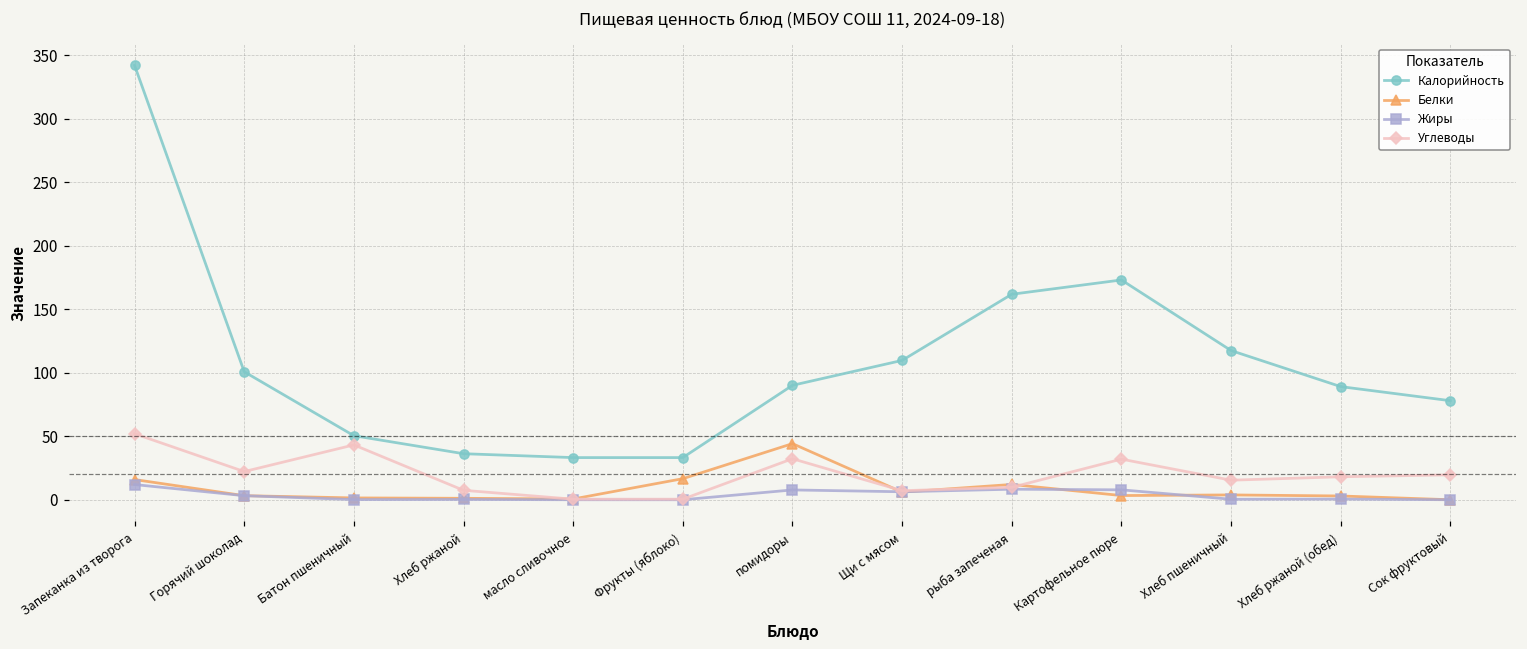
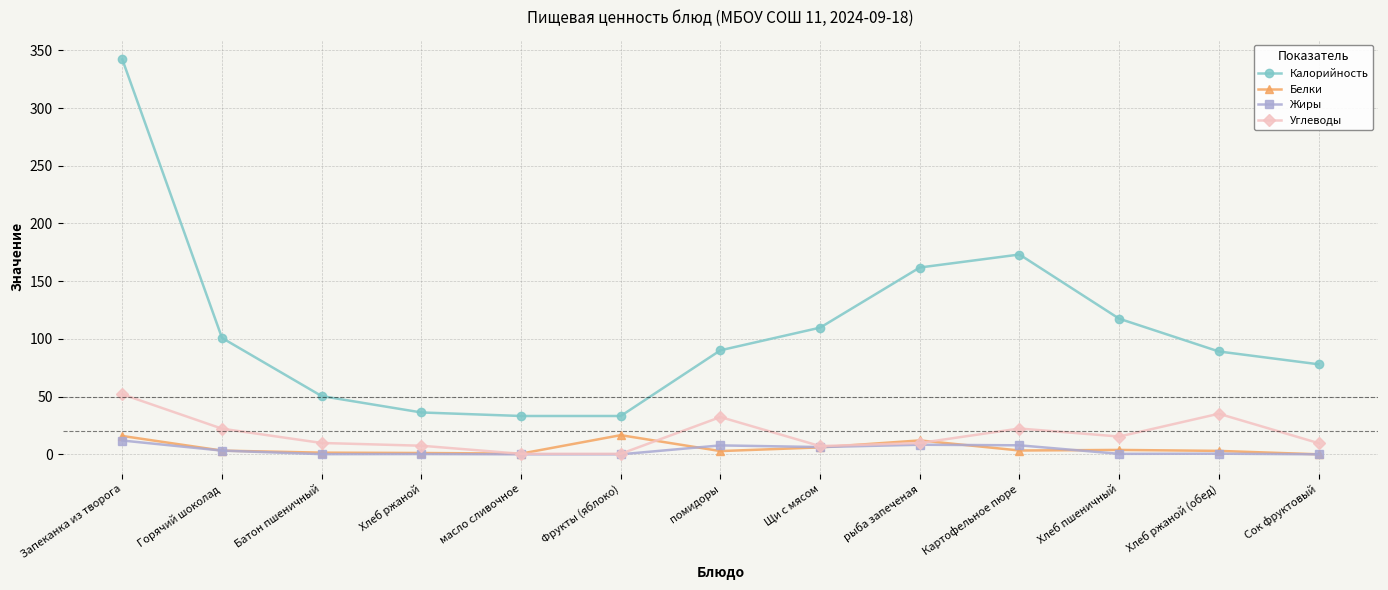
Углеводы, Батон пшеничный: 43 -> 10
Белки, помидоры: 44 -> 3
Углеводы, Картофельное пюре: 32 -> 22
Углеводы, Хлеб ржаной (обед): 18 -> 35
Углеводы, Сок фруктовый: 20 -> 10
